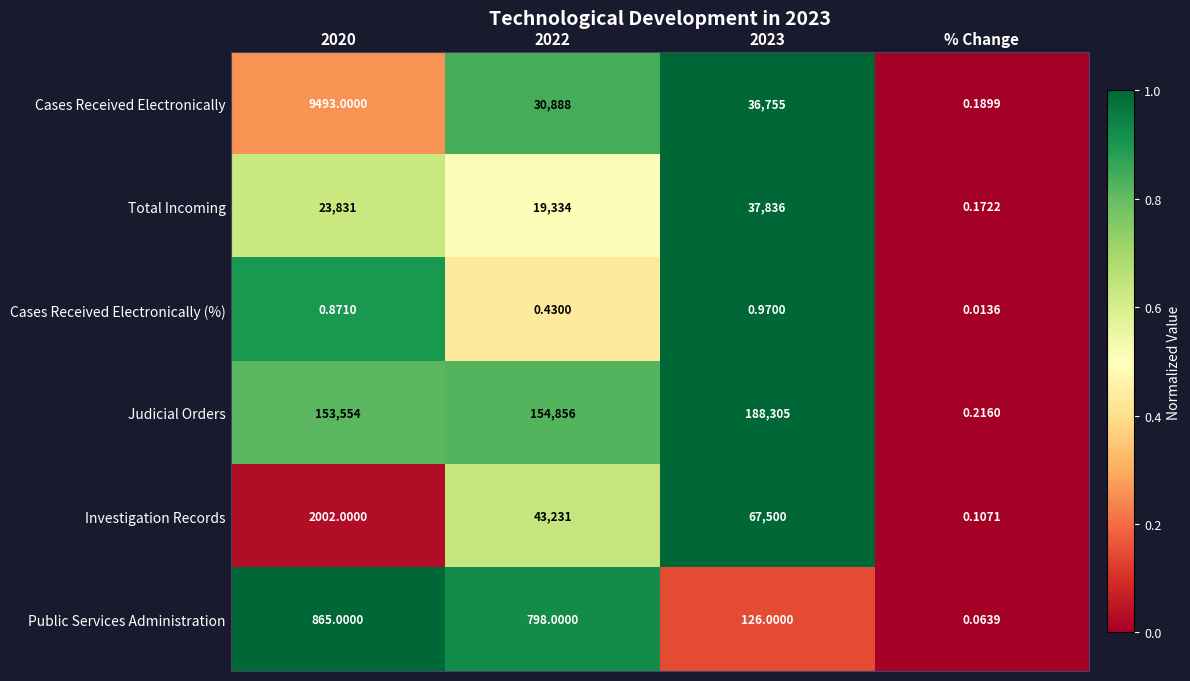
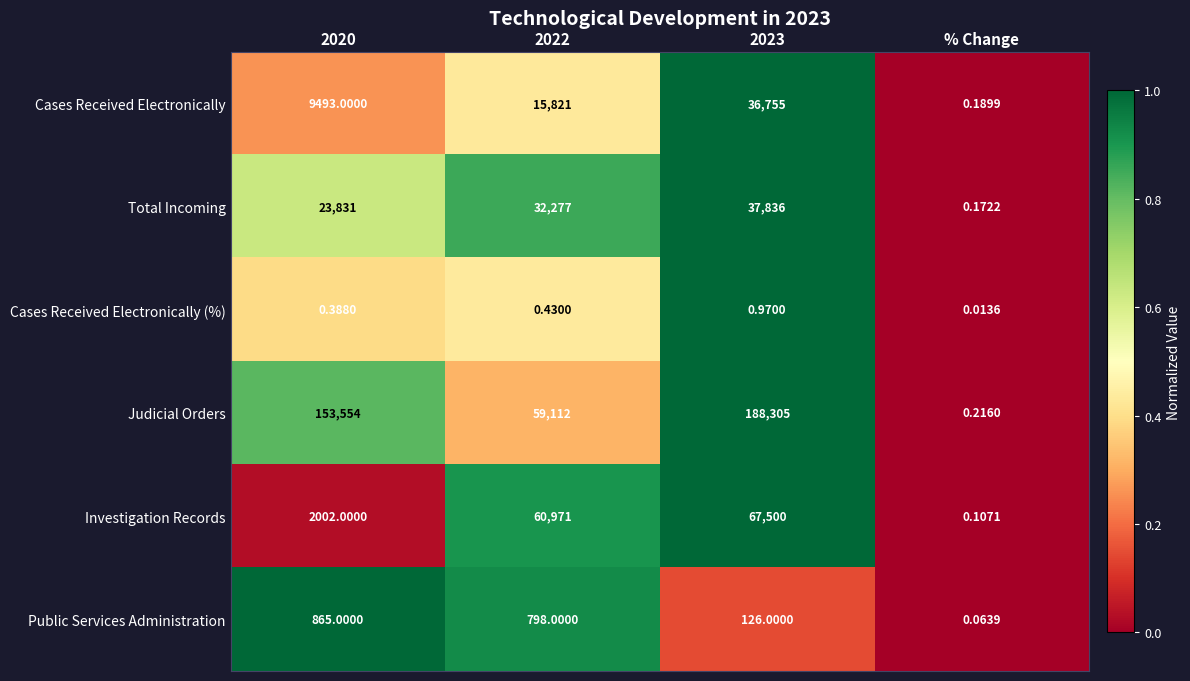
Cases Received Electronically, 2022: 30,888 -> 15,821
Total Incoming, 2022: 19,334 -> 32,277
Cases Received Electronically (%), 2020: 0.8710 -> 0.3880
Judicial Orders, 2022: 154,856 -> 59,112
Investigation Records, 2022: 43,231 -> 60,971
